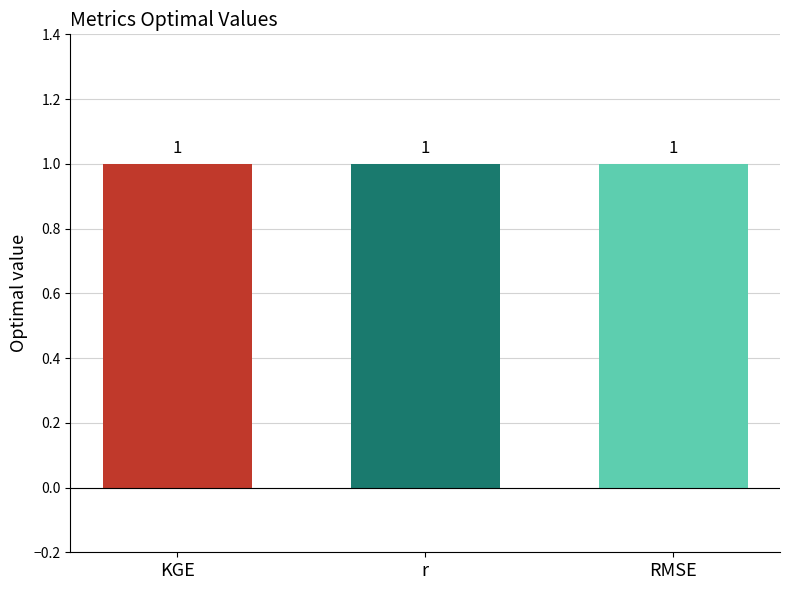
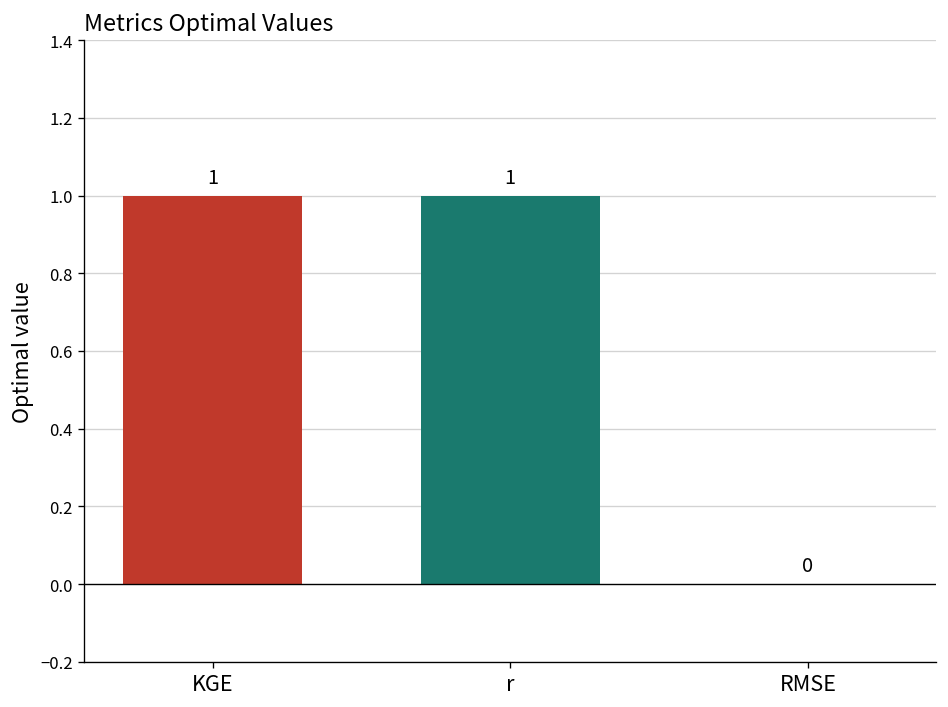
RMSE: 1 -> 0
